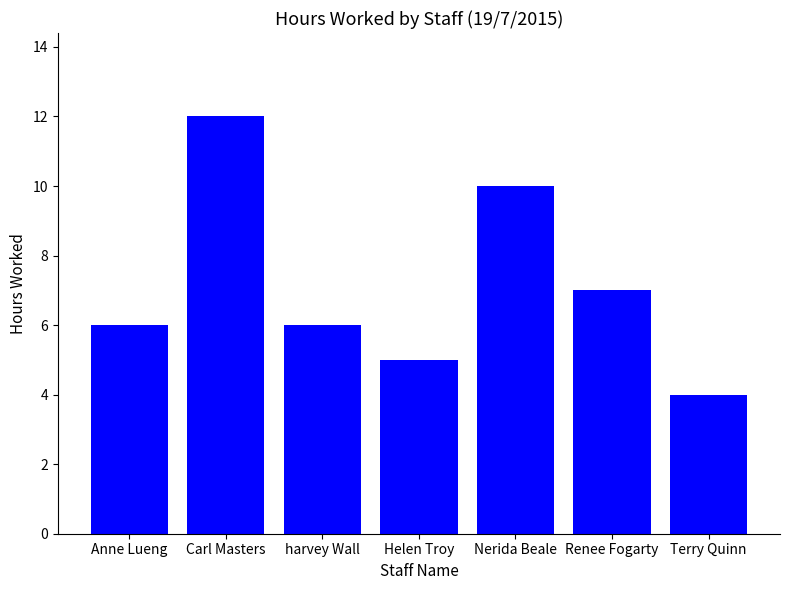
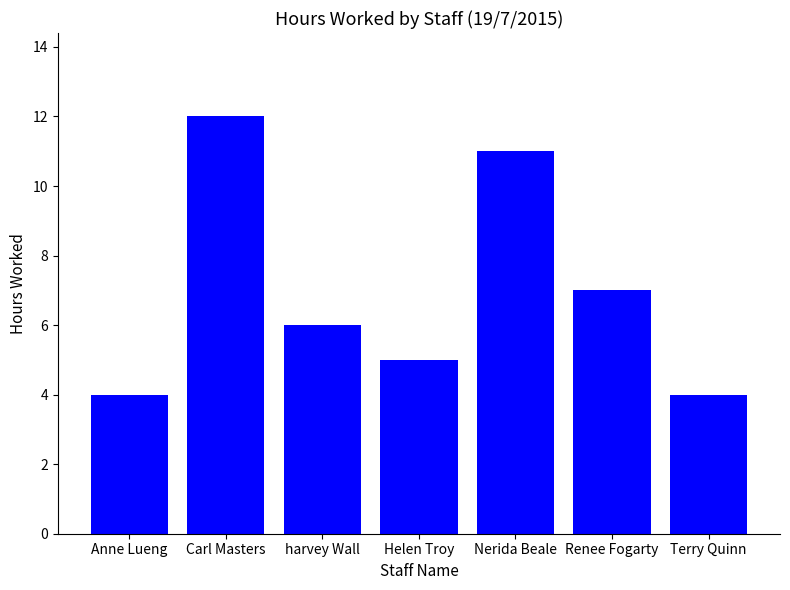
Anne Lueng: 6 -> 4
Nerida Beale: 10 -> 11
